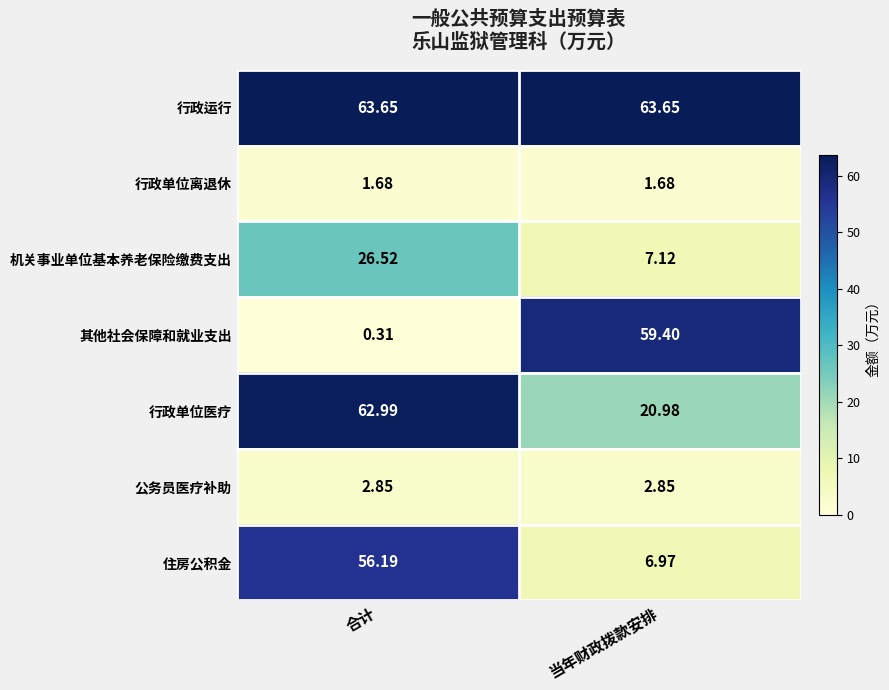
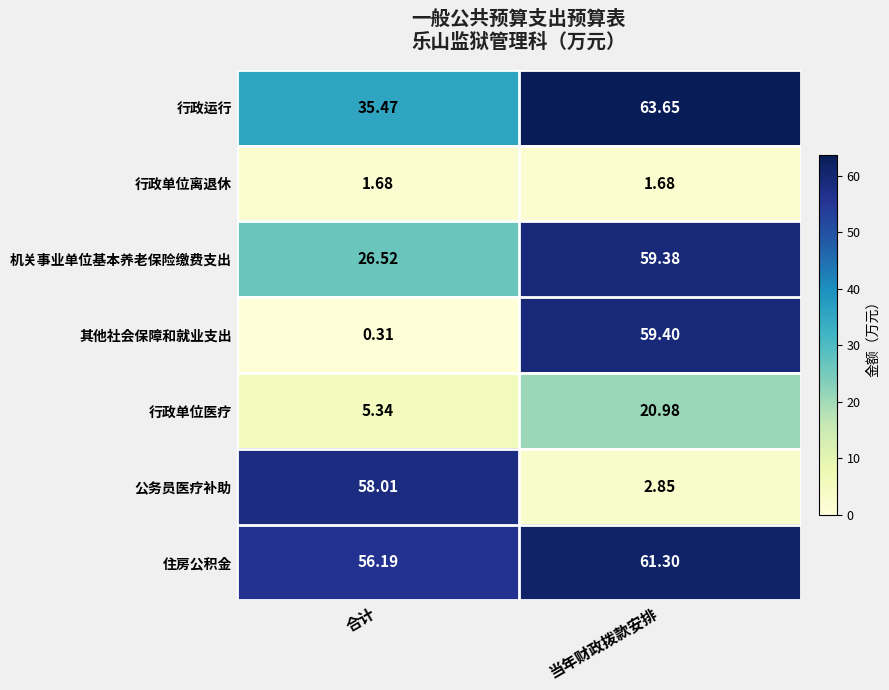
行政运行, 合计: 63.65 -> 35.47
机关事业单位基本养老保险缴费支出, 当年财政拨款安排: 7.12 -> 59.38
行政单位医疗, 合计: 62.99 -> 5.34
公务员医疗补助, 合计: 2.85 -> 58.01
住房公积金, 当年财政拨款安排: 6.97 -> 61.30
